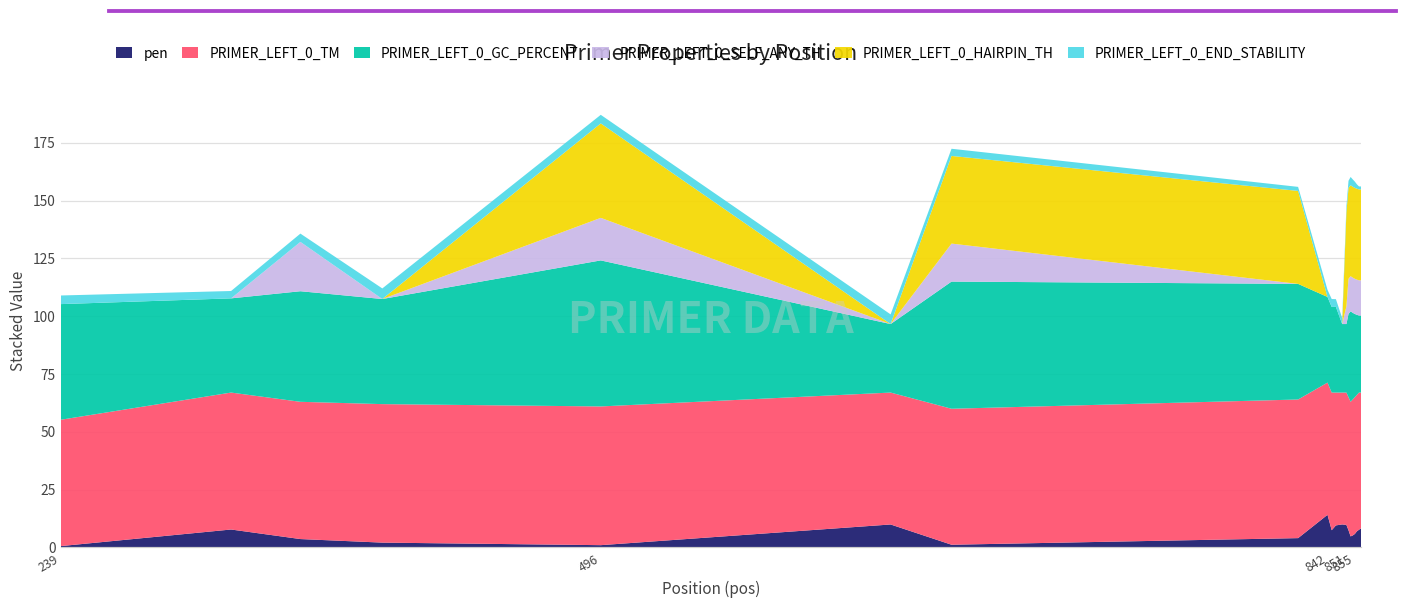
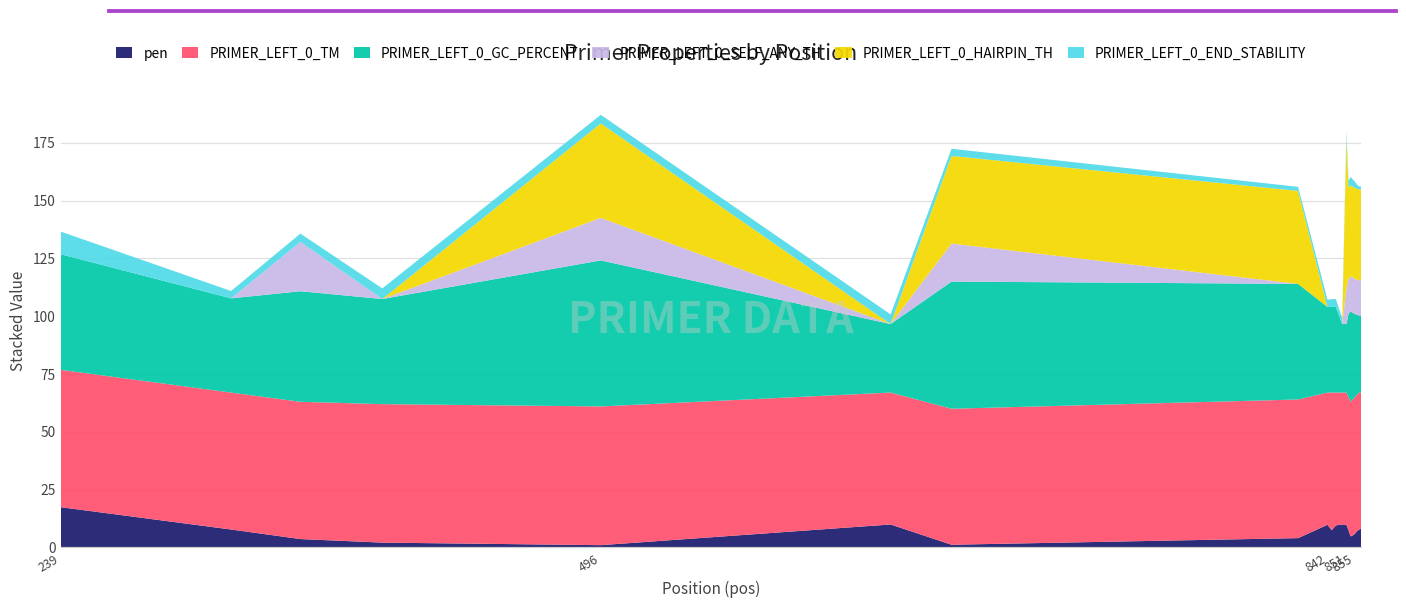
pen, 239: 1 -> 17
PRIMER_LEFT_0_TM, 239: 55 -> 59
PRIMER_LEFT_0_END_STABILITY, 239: 4 -> 10
pen, 842: 14 -> 10
PRIMER_LEFT_0_SELF_ANY_TH, 851: 8 -> 15
PRIMER_LEFT_0_HAIRPIN_TH, 851: 41 -> 65
